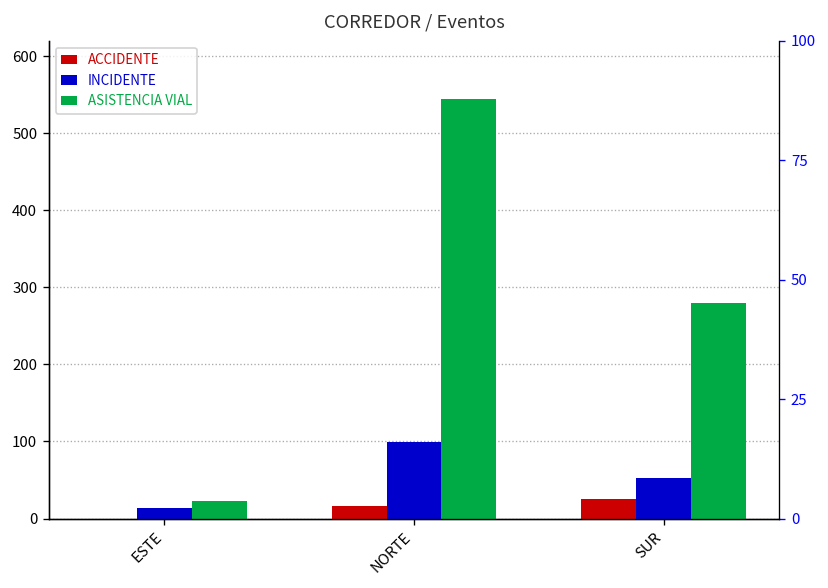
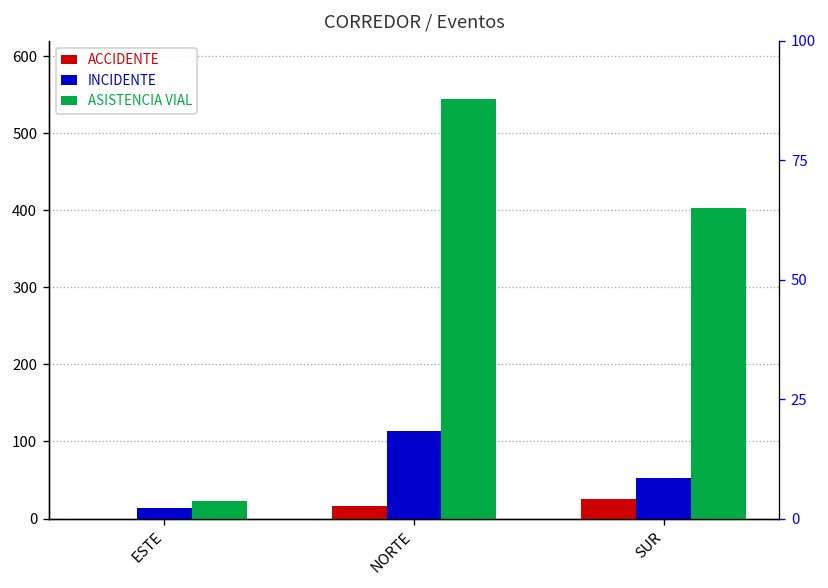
INCIDENTE, NORTE: 100 -> 110
ASISTENCIA VIAL, SUR: 280 -> 400
